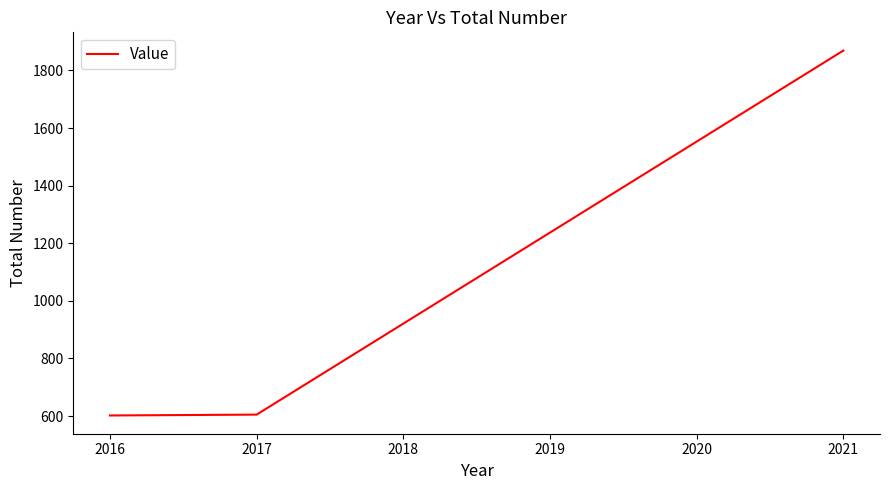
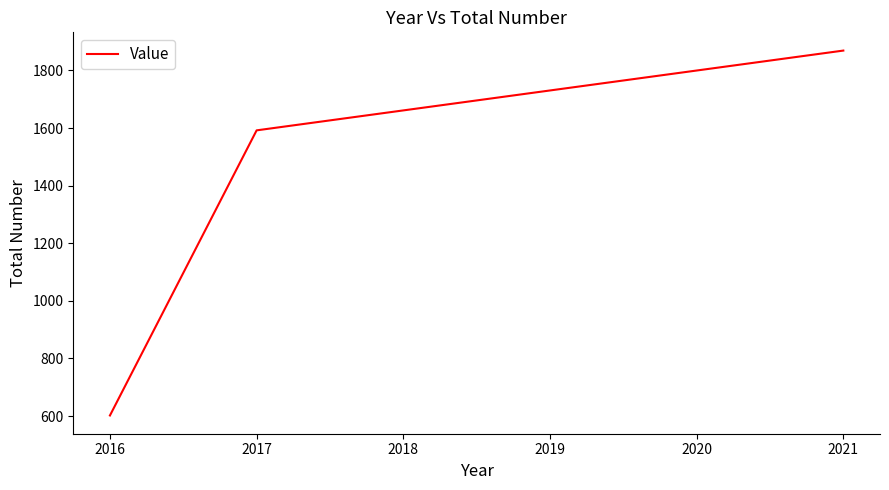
2017: 610 -> 1590
